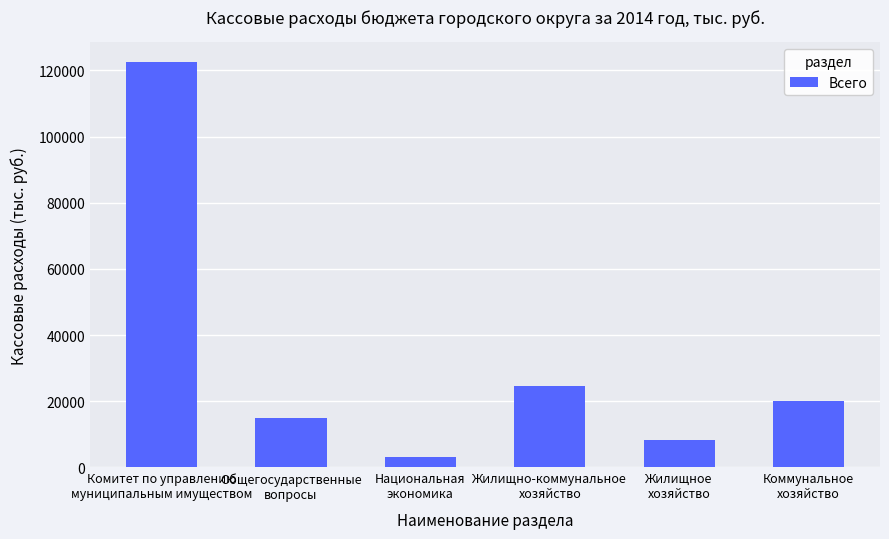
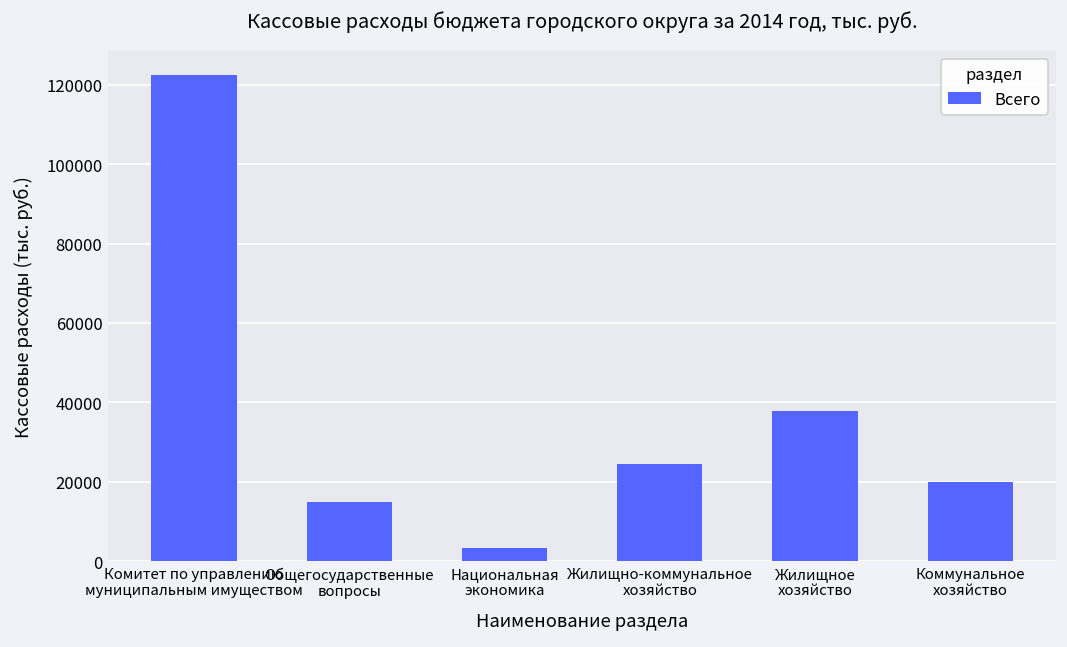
Жилищное хозяйство: 8000 -> 38000
